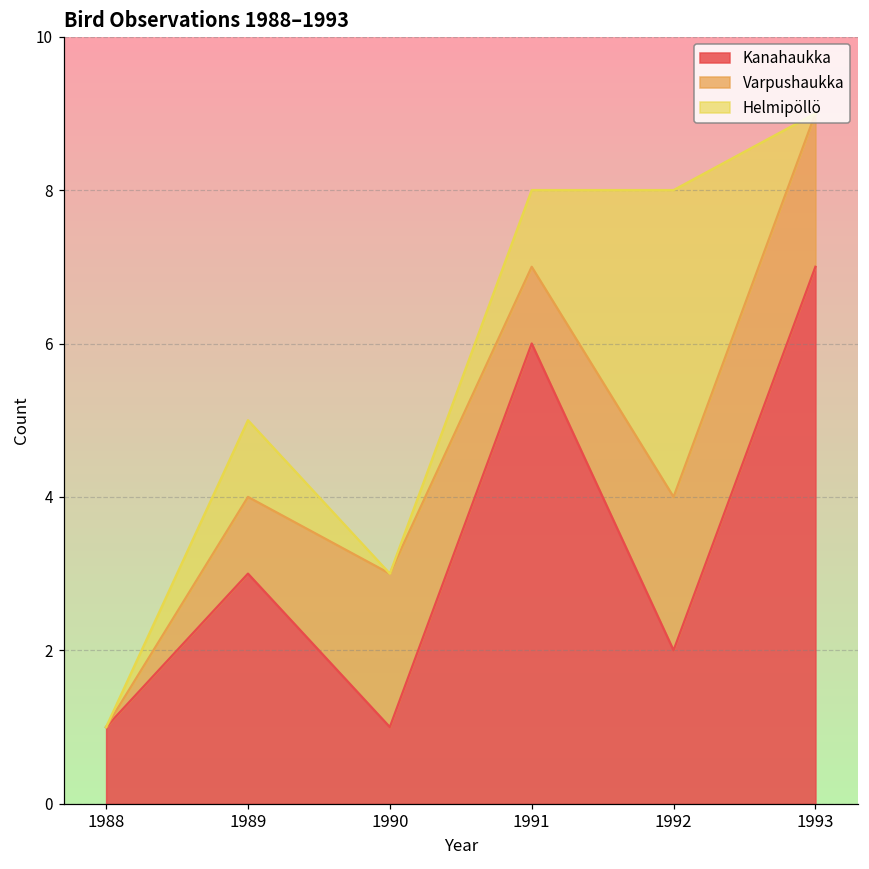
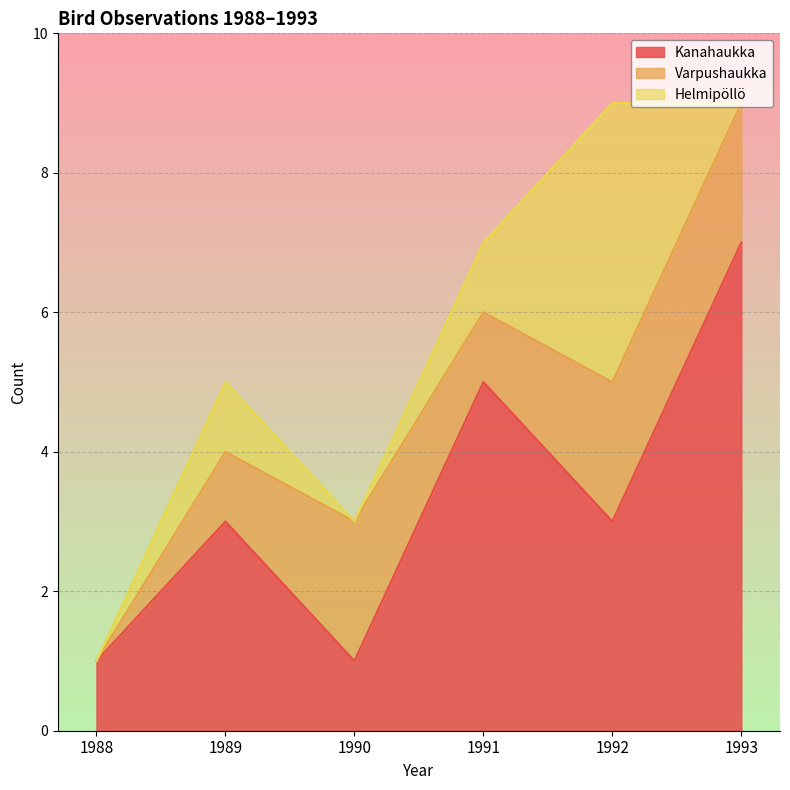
Kanahaukka, 1991: 6 -> 5
Kanahaukka, 1992: 2 -> 3
